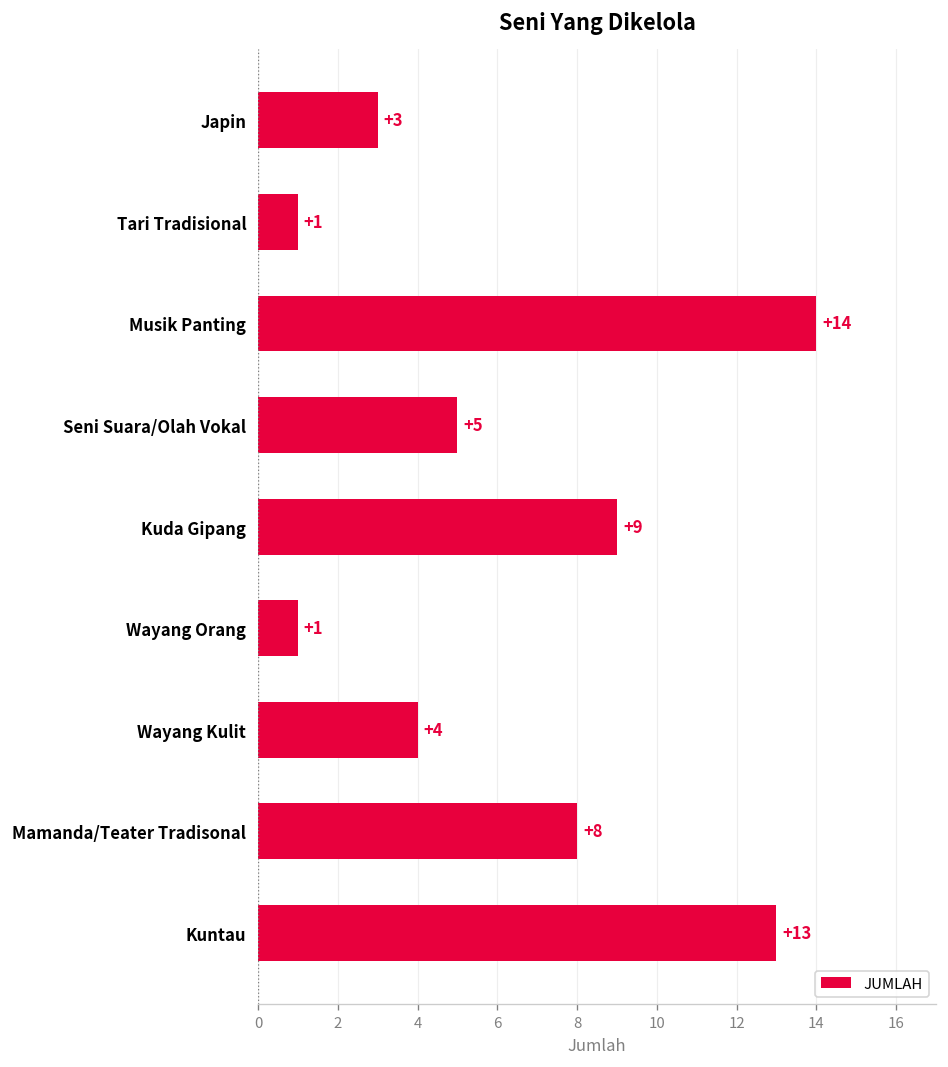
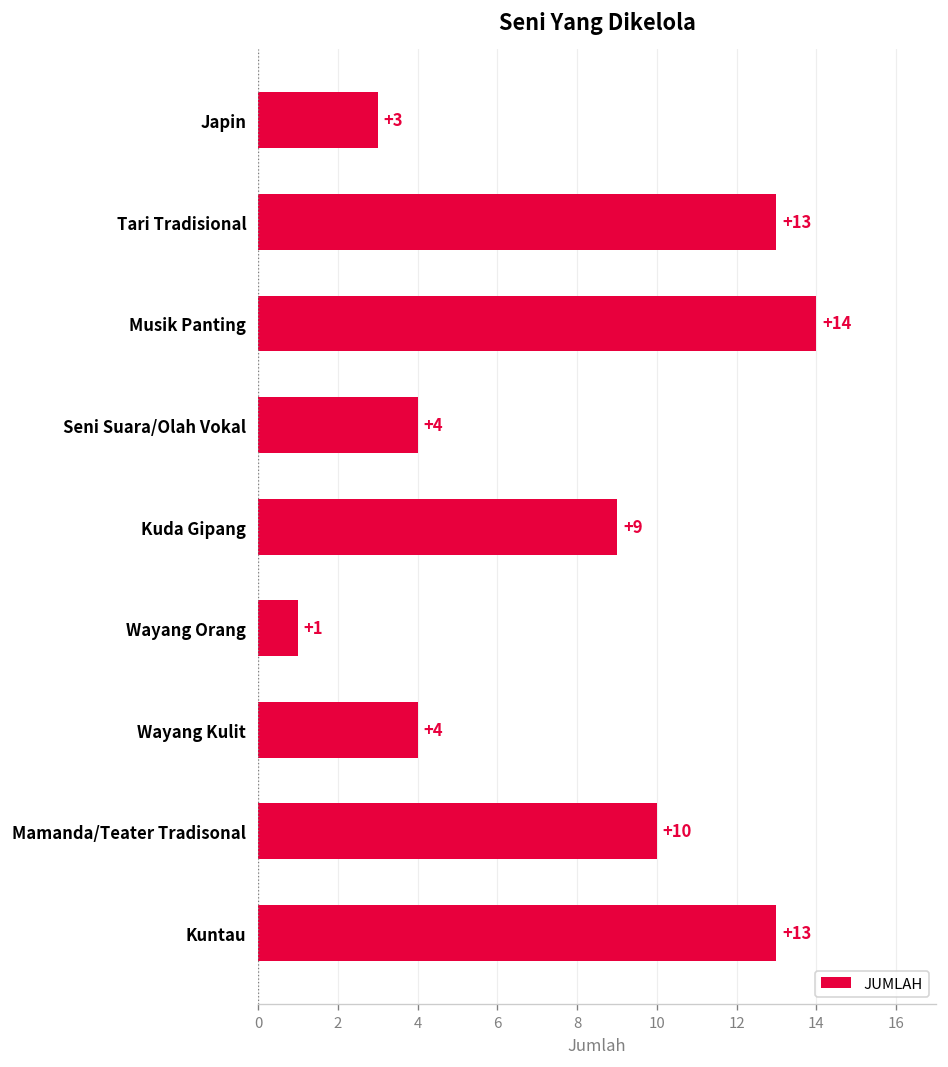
Tari Tradisional: +1 -> +13
Seni Suara/Olah Vokal: +5 -> +4
Mamanda/Teater Tradisonal: +8 -> +10
